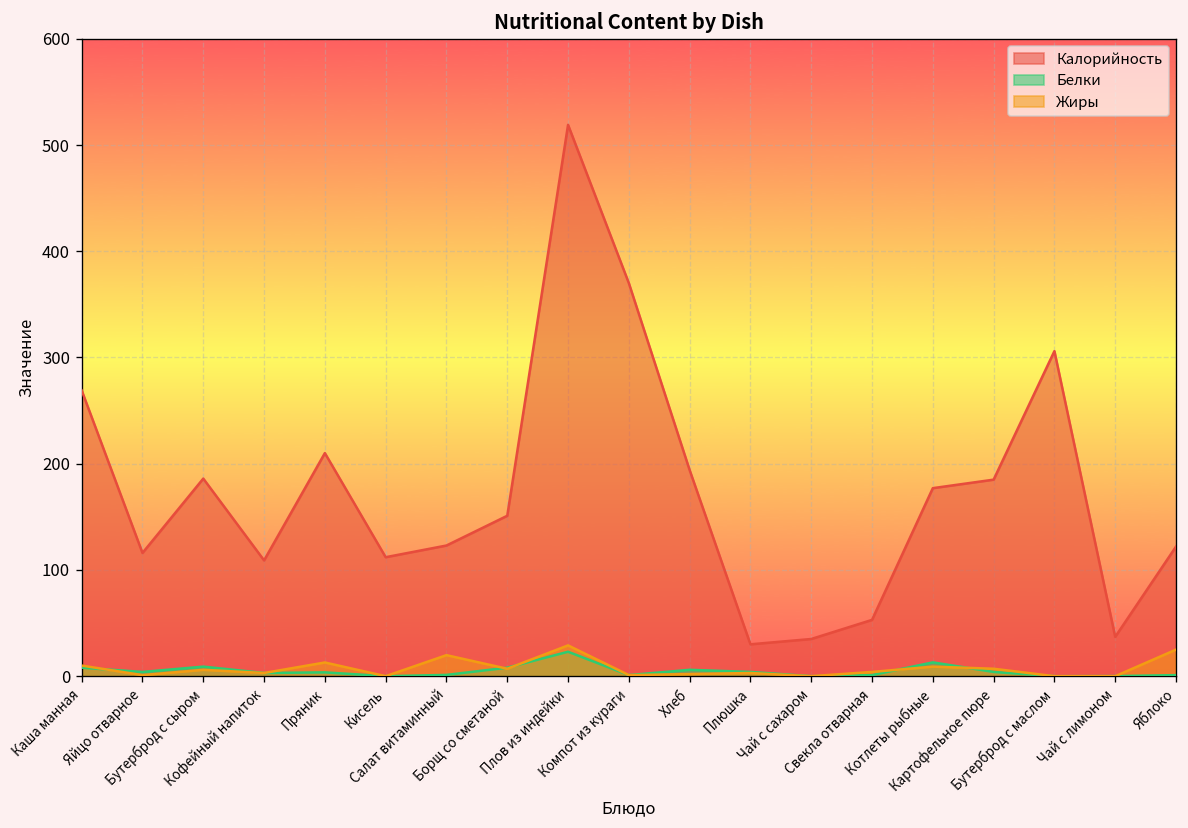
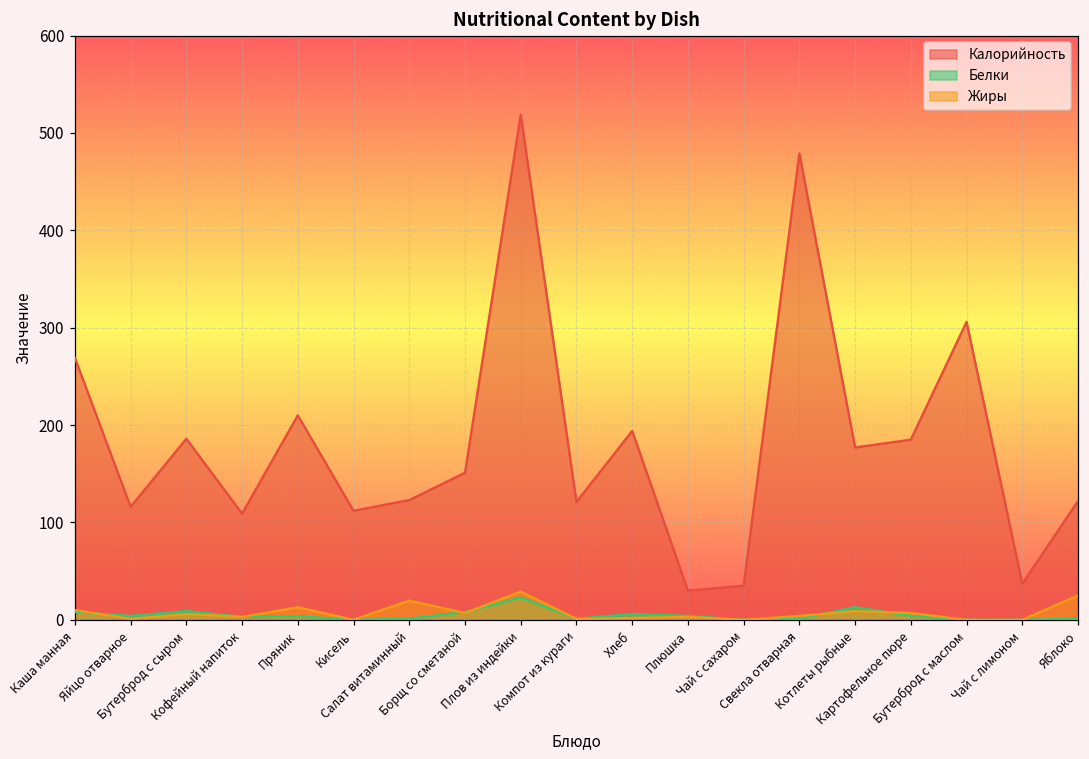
Калорийность, Компот из кураги: 370 -> 120
Калорийность, Свекла отварная: 50 -> 480
